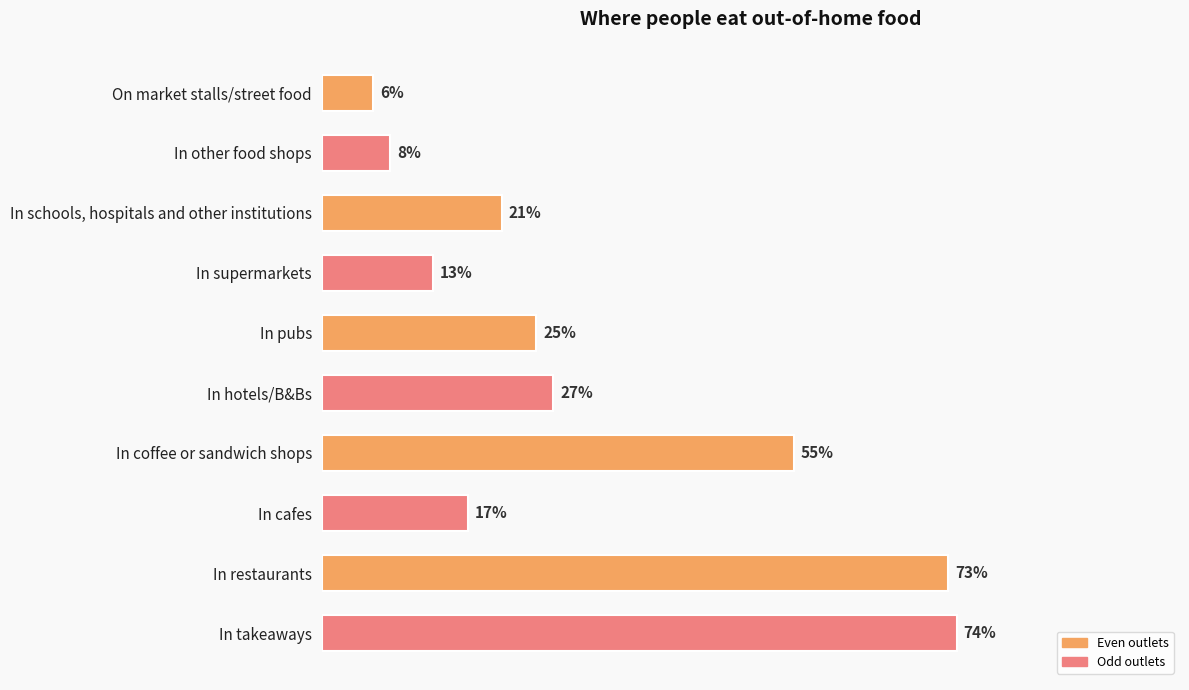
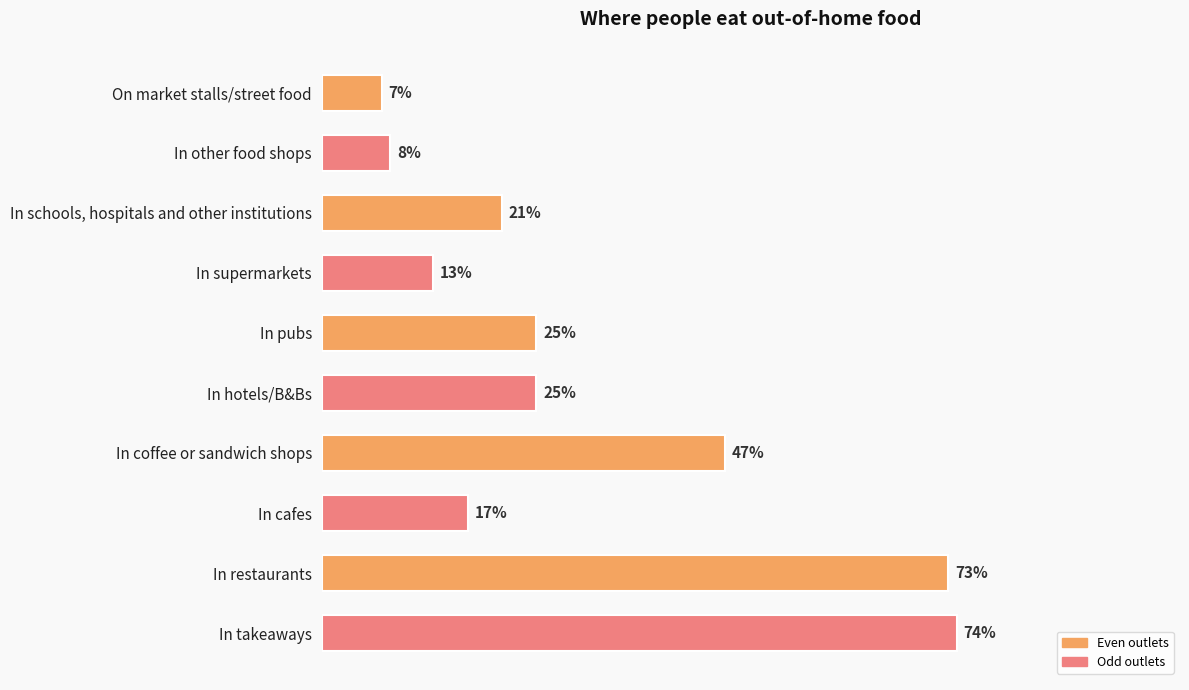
On market stalls/street food: 6% -> 7%
In hotels/B&Bs: 27% -> 25%
In coffee or sandwich shops: 55% -> 47%
